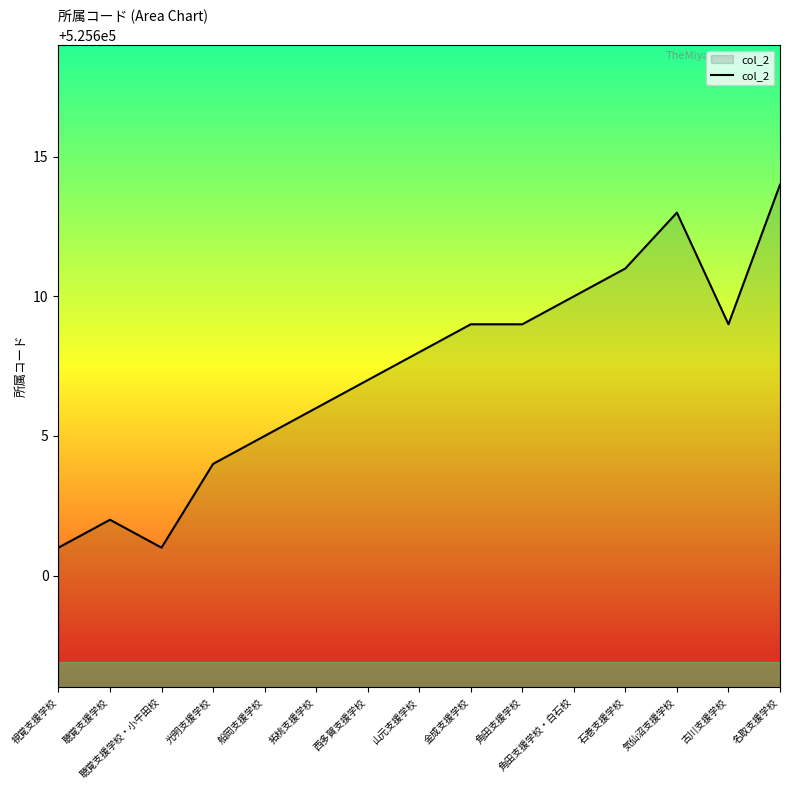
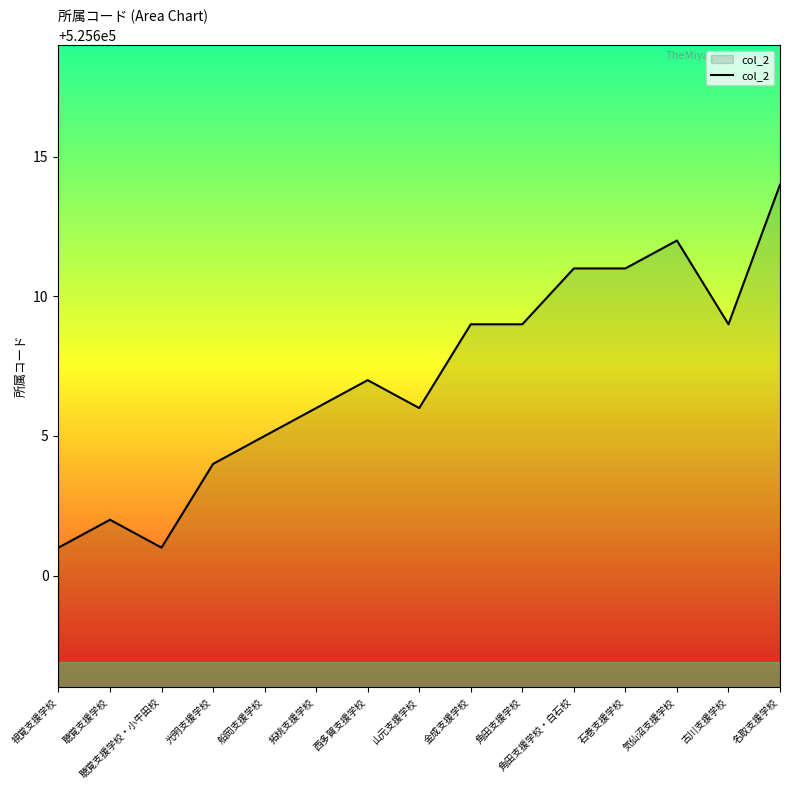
山元支援学校: 525608 -> 525606
角田支援学校・白石校: 525610 -> 525611
気仙沼支援学校: 525613 -> 525612
